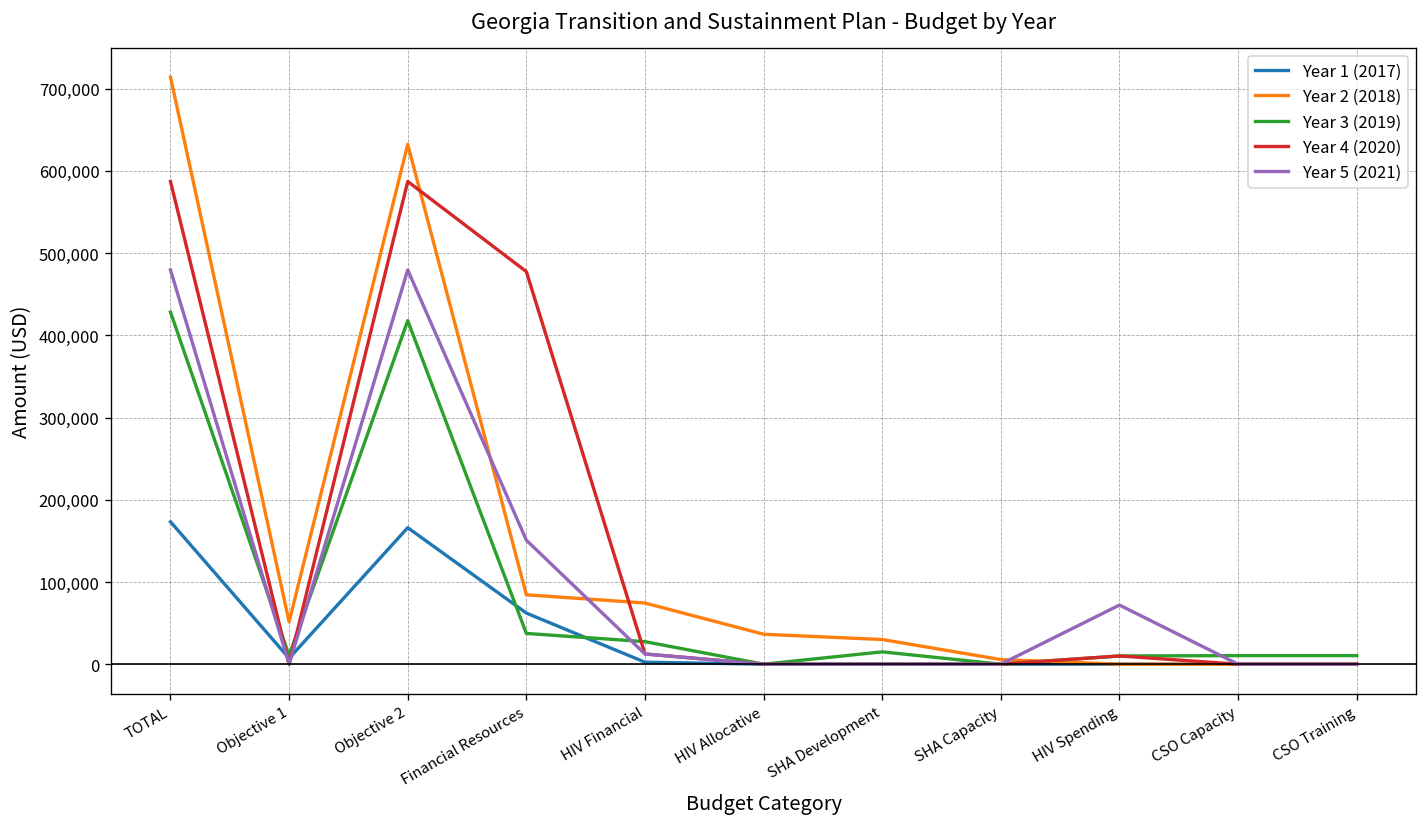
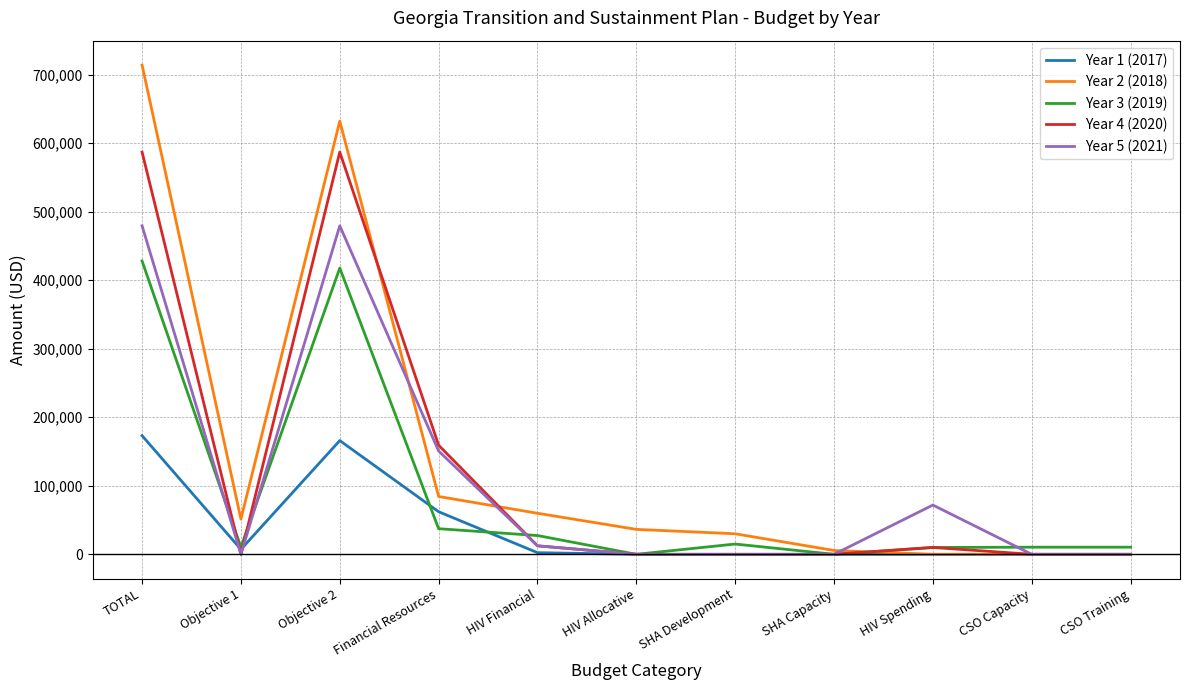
Year 4 (2020), Financial Resources: 480,000 -> 160,000
Year 2 (2018), HIV Financial: 70,000 -> 60,000
